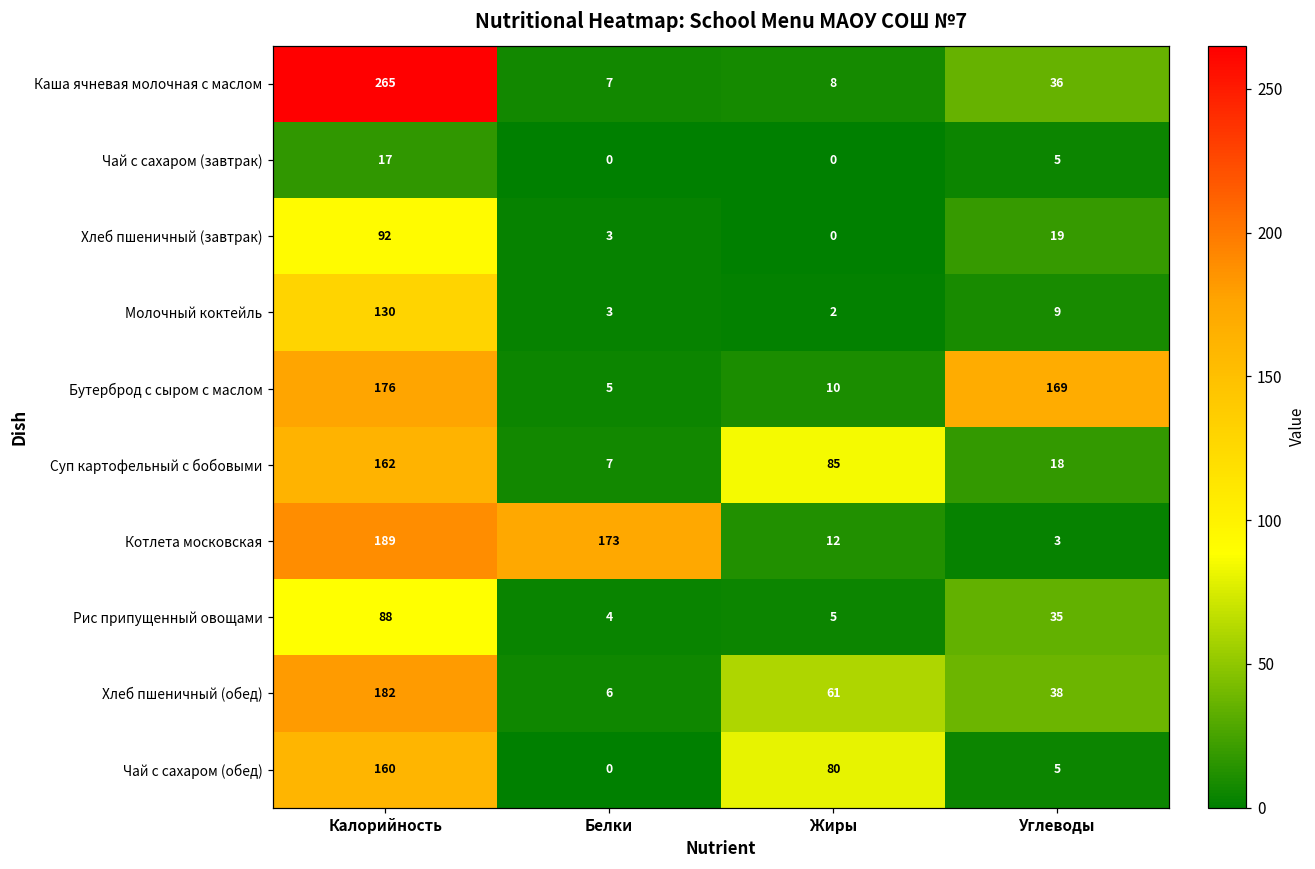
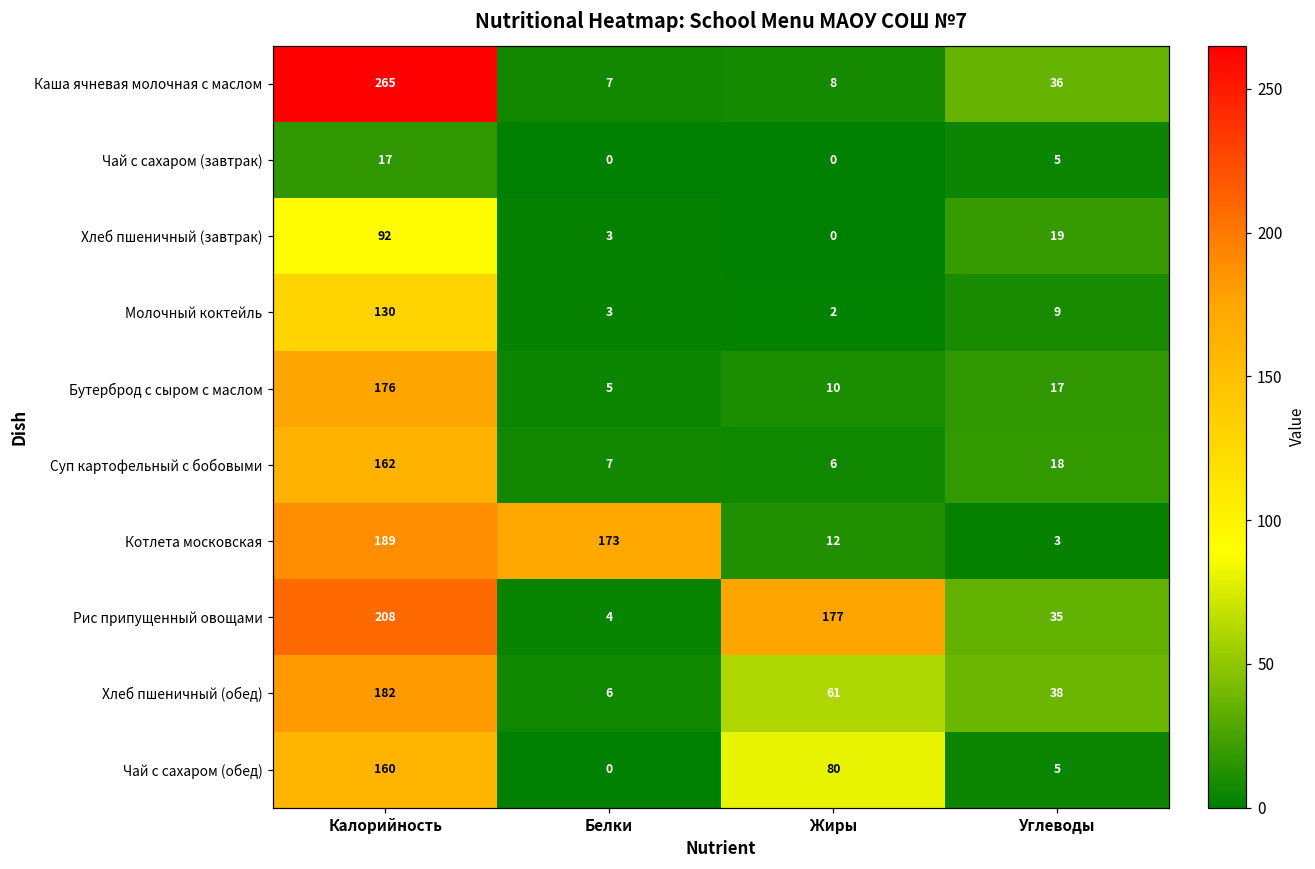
Бутерброд с сыром с маслом, Углеводы: 169 -> 17
Суп картофельный с бобовыми, Жиры: 85 -> 6
Рис припущенный овощами, Калорийность: 88 -> 208
Рис припущенный овощами, Жиры: 5 -> 177
